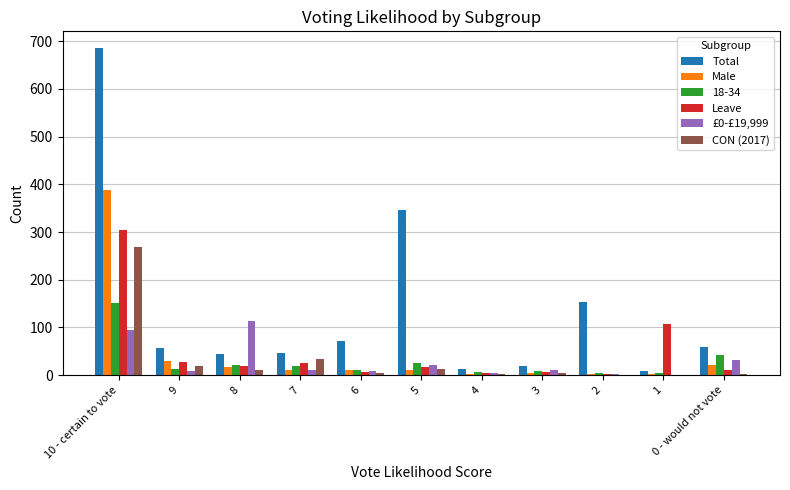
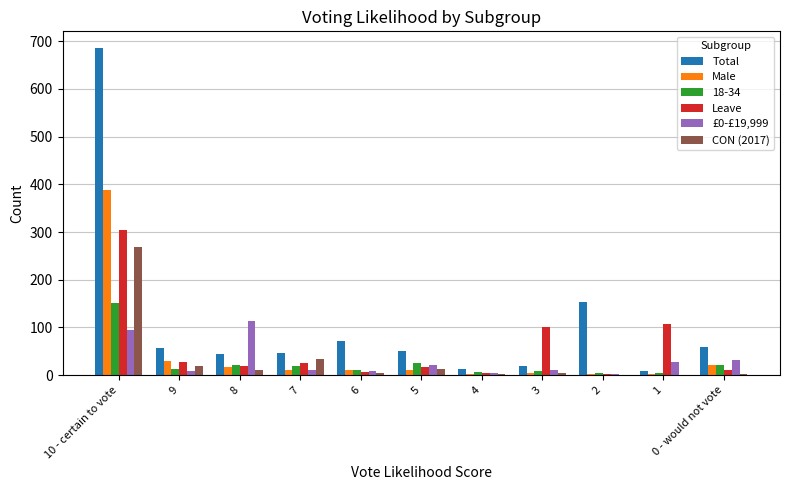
Total, 5: 350 -> 50
Leave, 3: 10 -> 100
£0-£19,999, 1: 0 -> 30
18-34, 0 - would not vote: 40 -> 20
